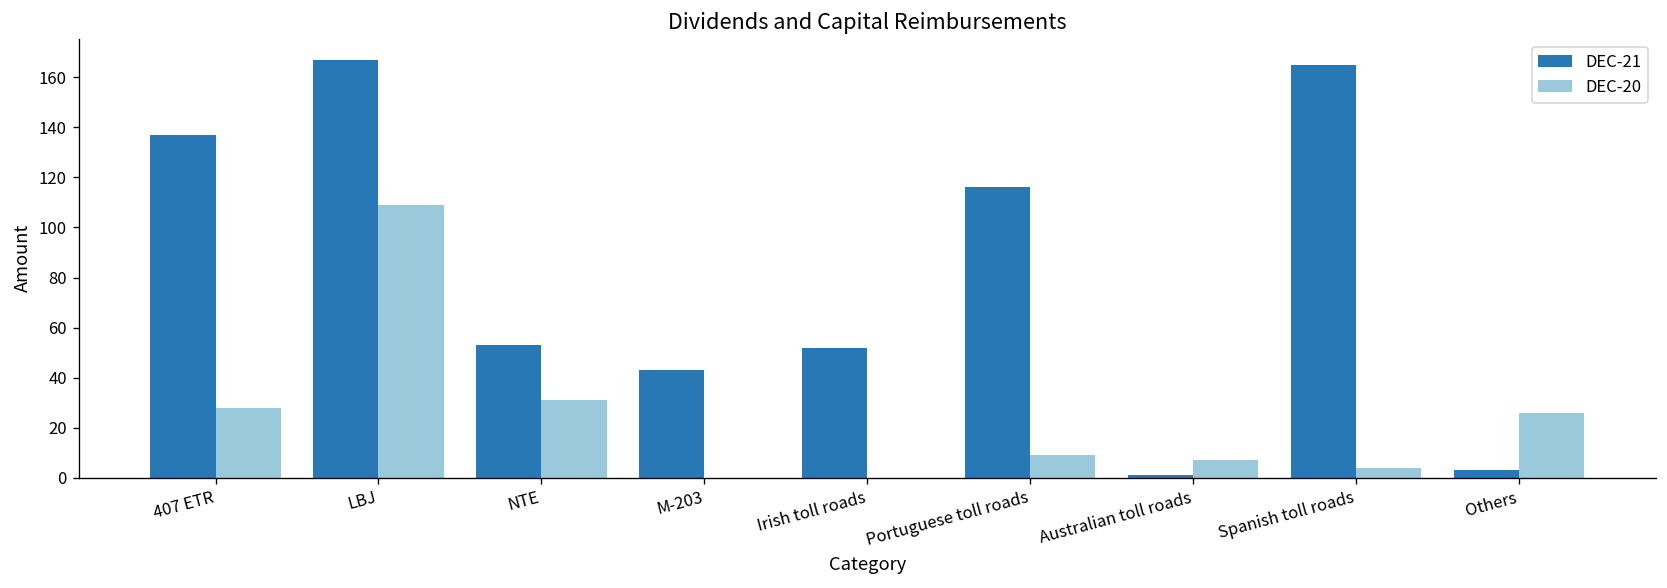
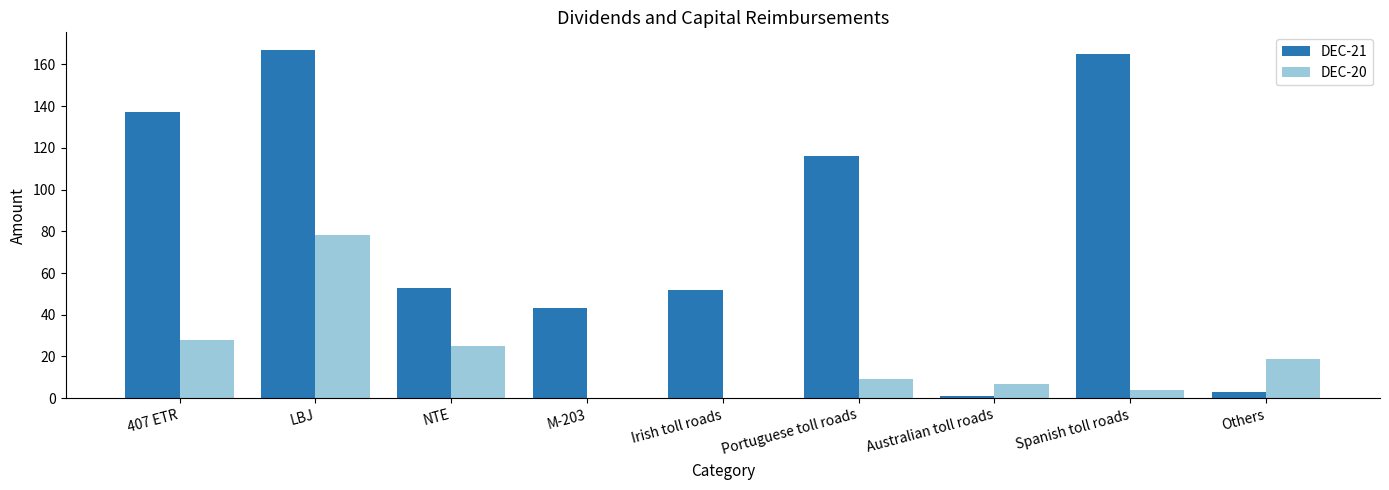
DEC-20, LBJ: 109 -> 78
DEC-20, NTE: 31 -> 25
DEC-20, Others: 26 -> 19
